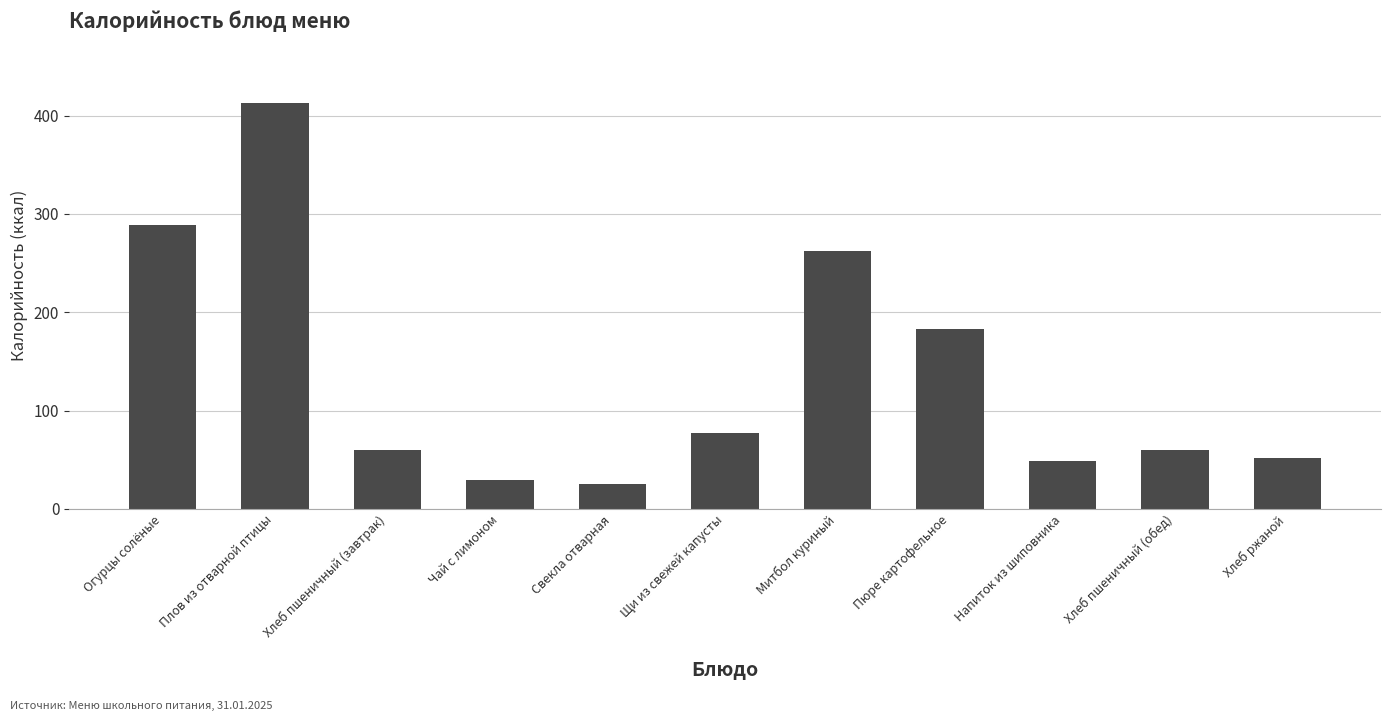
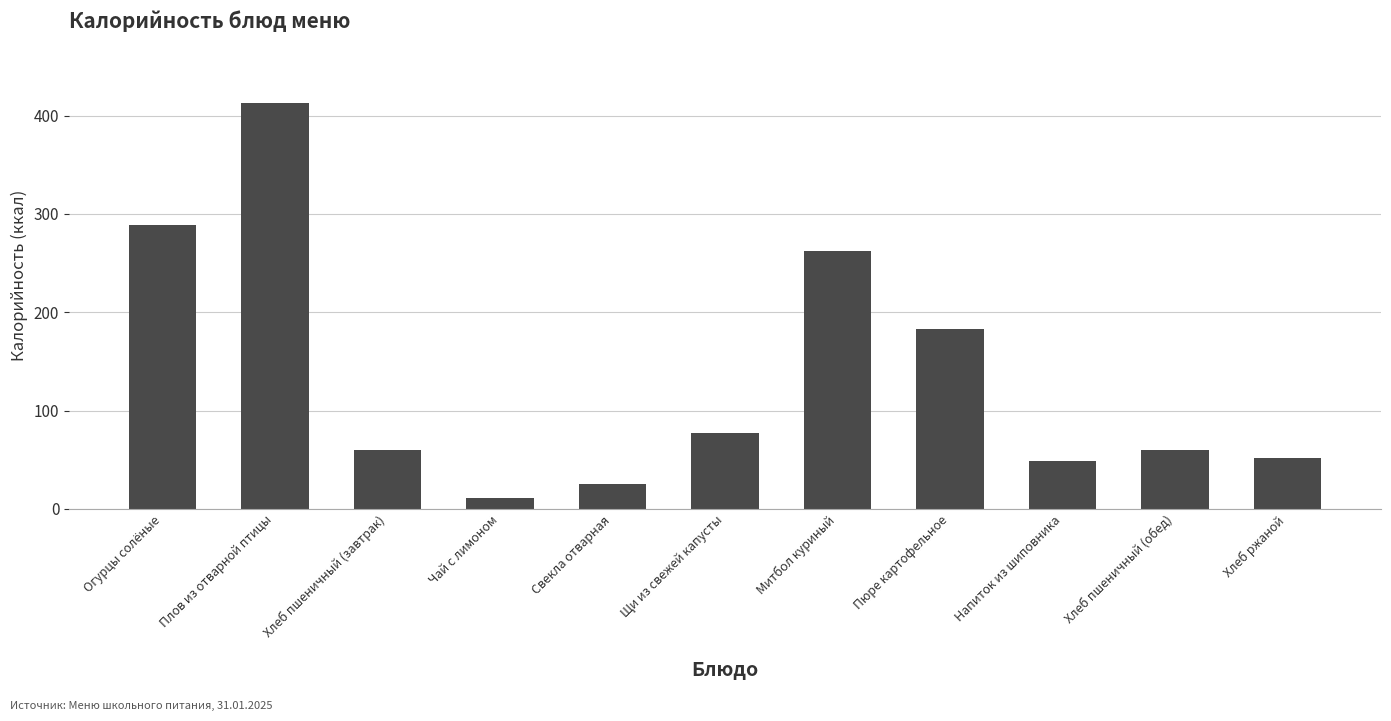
Чай с лимоном: 30 -> 10
